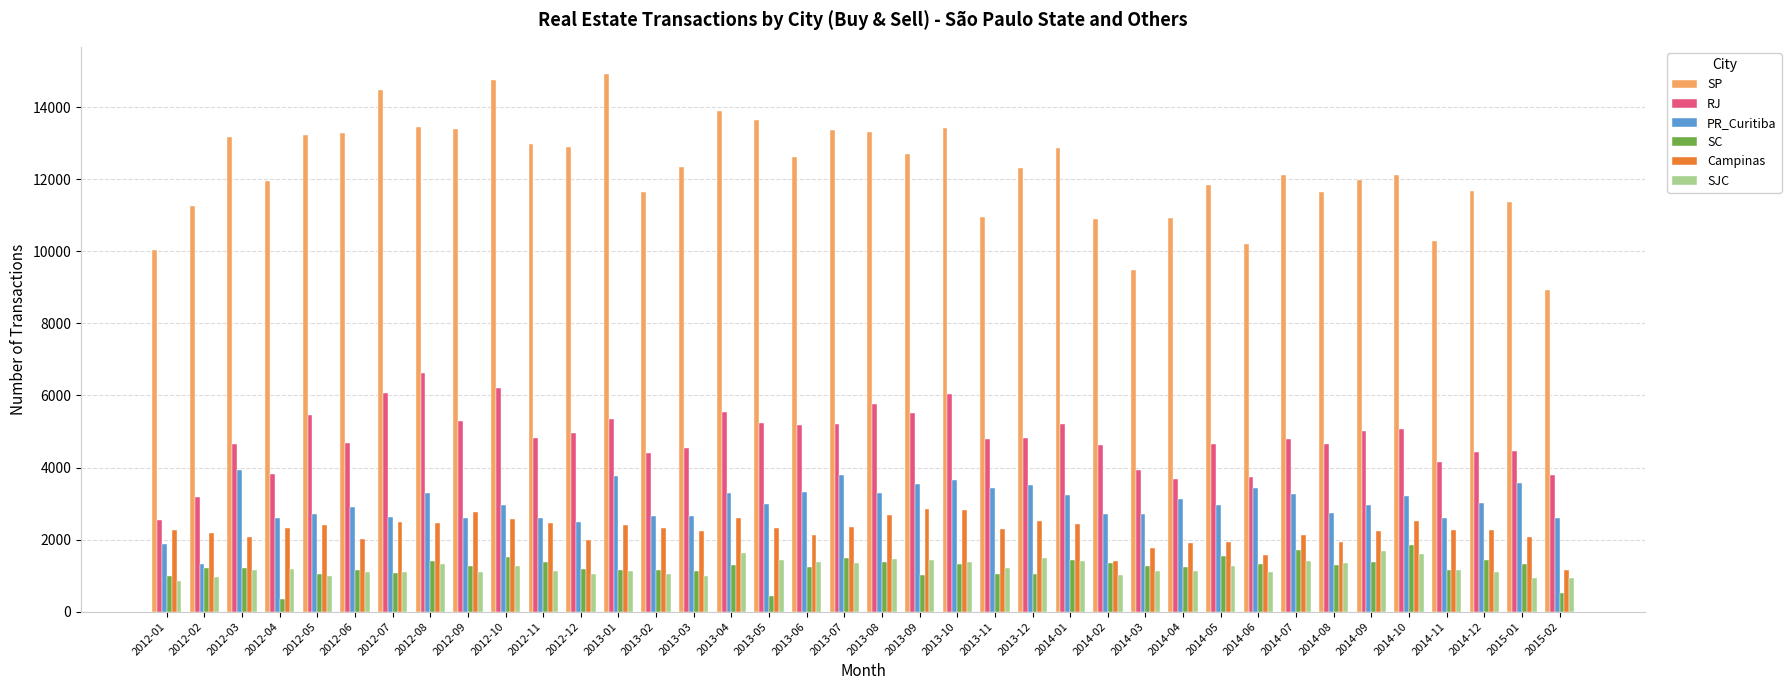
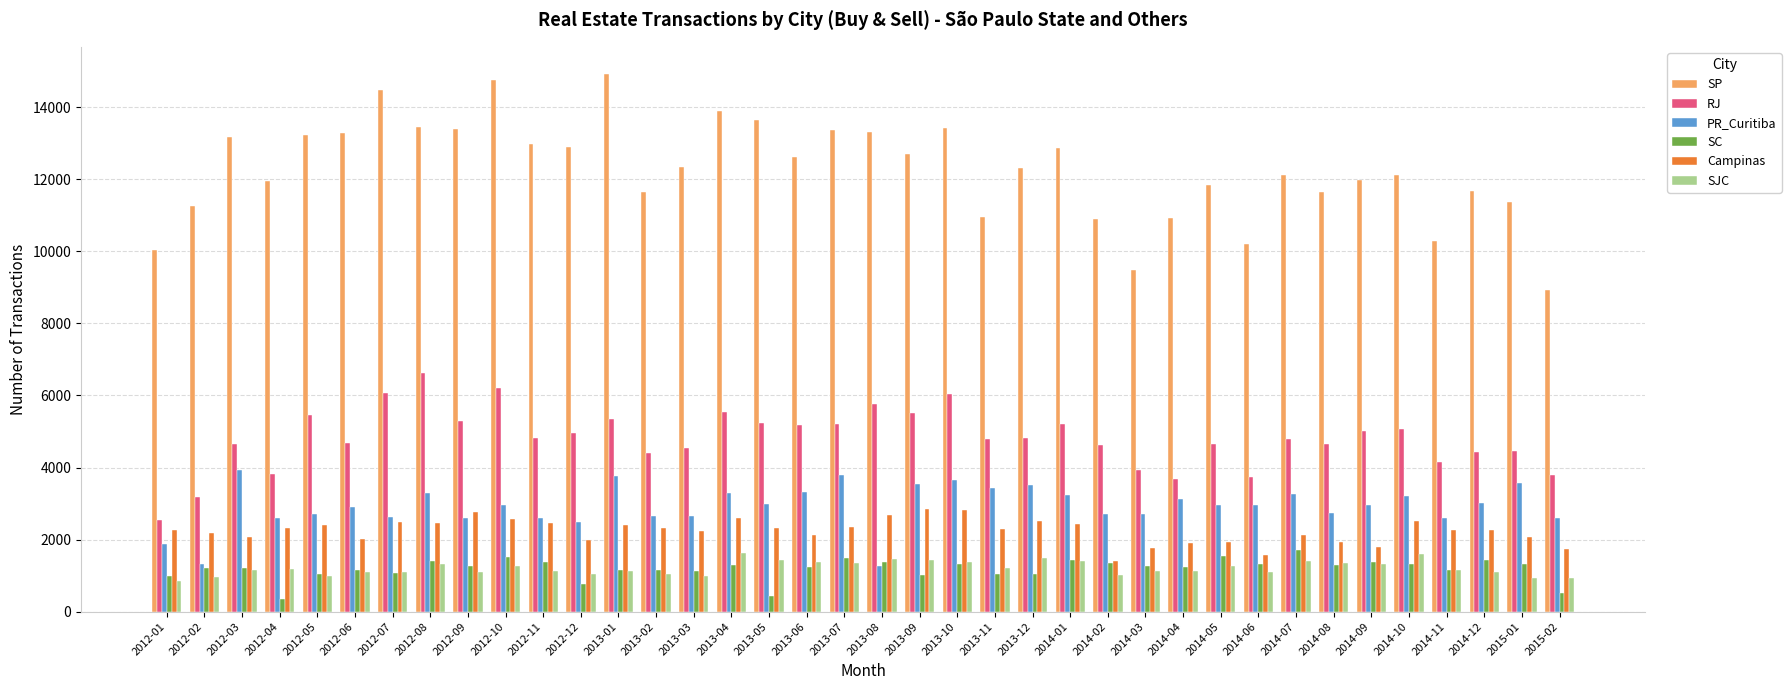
SC, 2012-12: 1200 -> 800
PR_Curitiba, 2013-08: 3300 -> 1300
PR_Curitiba, 2014-06: 3400 -> 3000
Campinas, 2014-09: 2200 -> 1800
SJC, 2014-09: 1700 -> 1300
SC, 2014-10: 1900 -> 1300
Campinas, 2015-02: 1200 -> 1700
